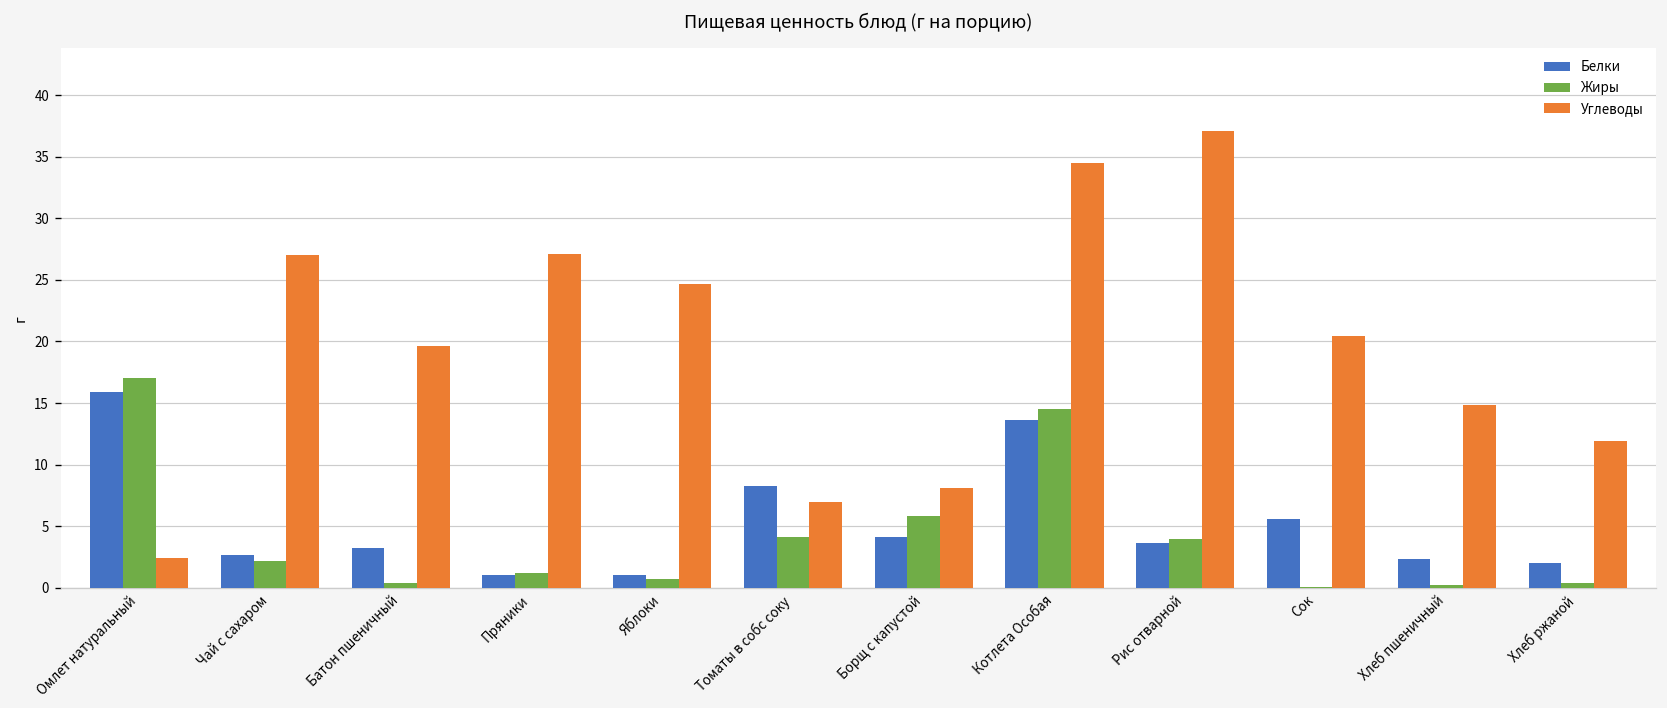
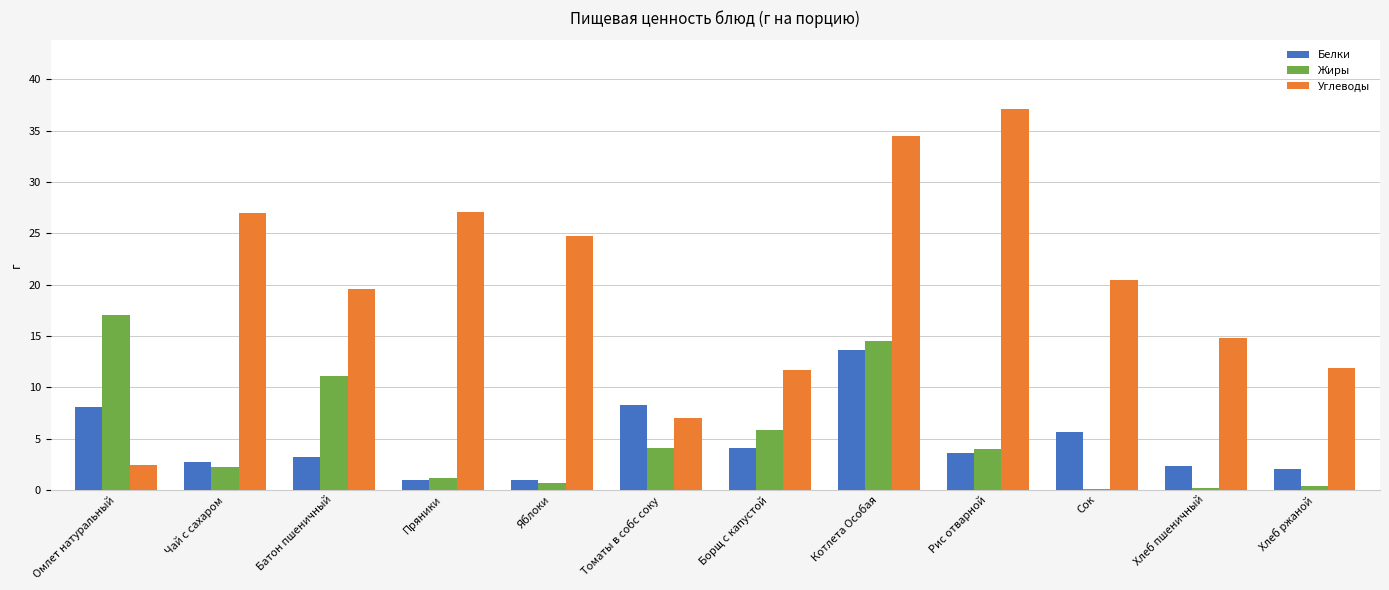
Белки, Омлет натуральный: 15.9 -> 8.1
Жиры, Батон пшеничный: 0.4 -> 11.1
Углеводы, Борщ с капустой: 8.1 -> 11.7
